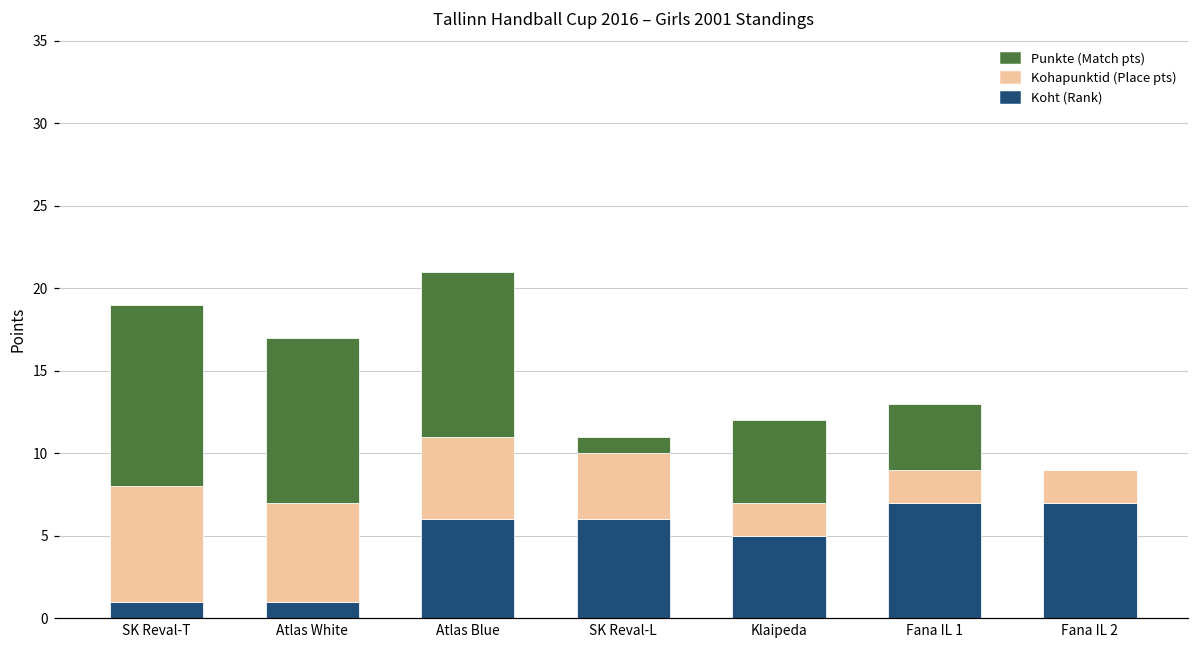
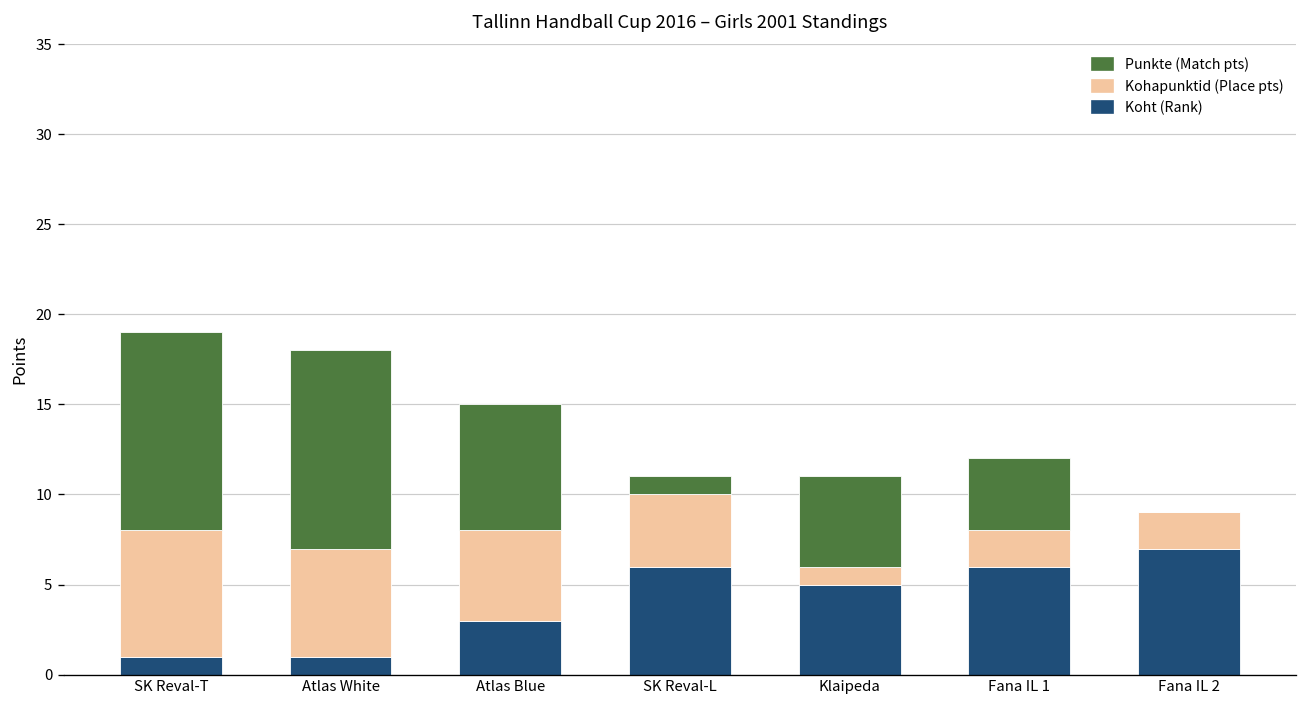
Punkte (Match pts), Atlas White: 10 -> 11
Koht (Rank), Atlas Blue: 6 -> 3
Punkte (Match pts), Atlas Blue: 10 -> 7
Kohapunktid (Place pts), Klaipeda: 2 -> 1
Koht (Rank), Fana IL 1: 7 -> 6
